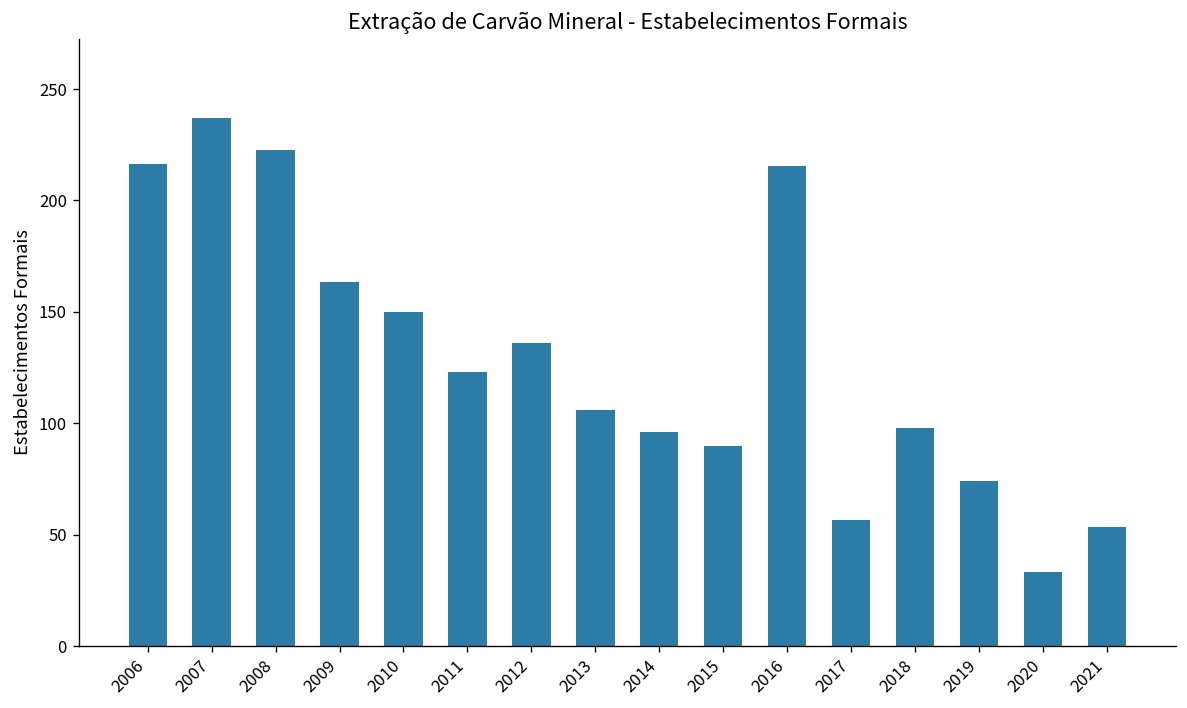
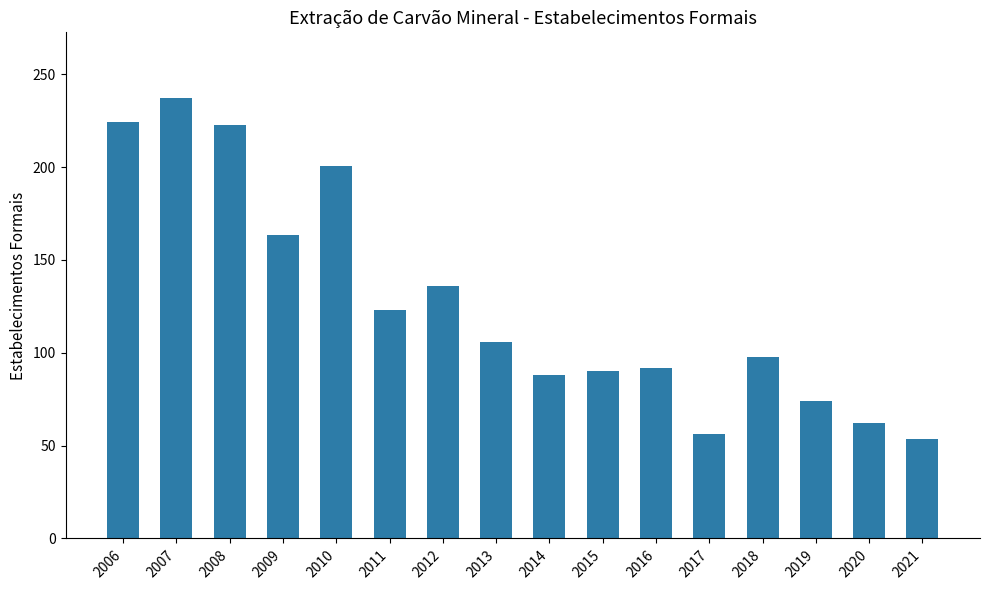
2006: 216 -> 224
2010: 150 -> 200
2014: 96 -> 88
2016: 215 -> 92
2020: 33 -> 62
